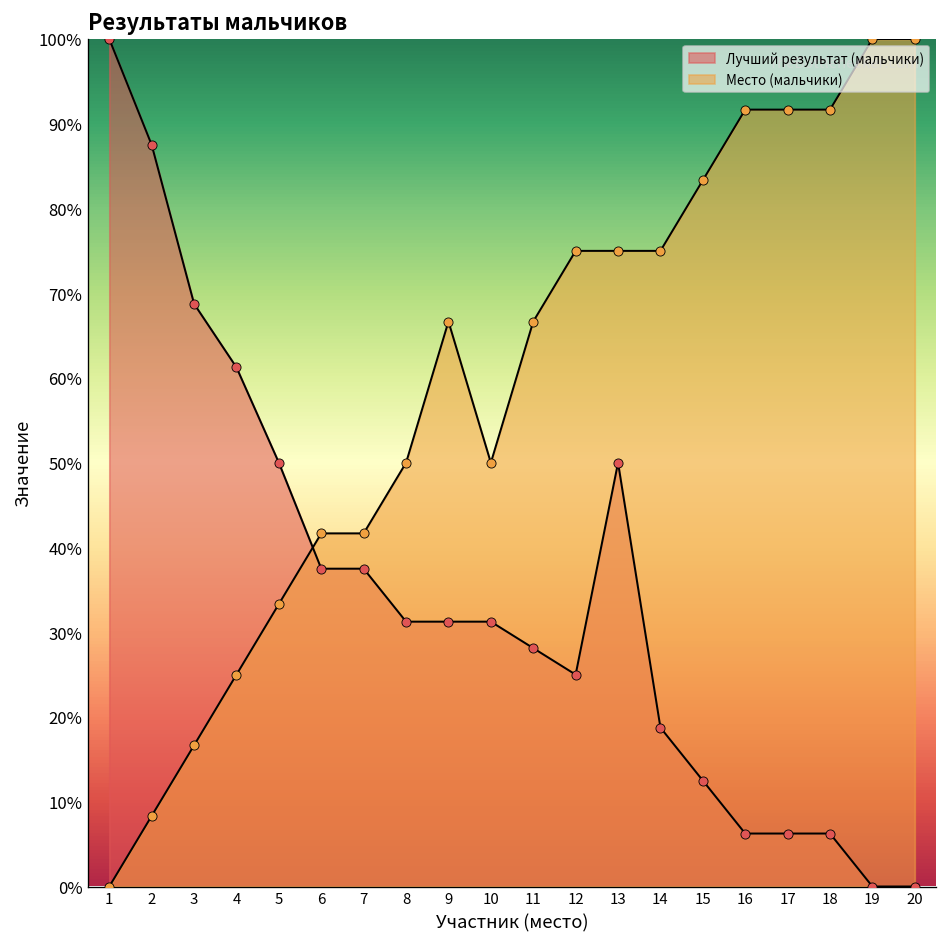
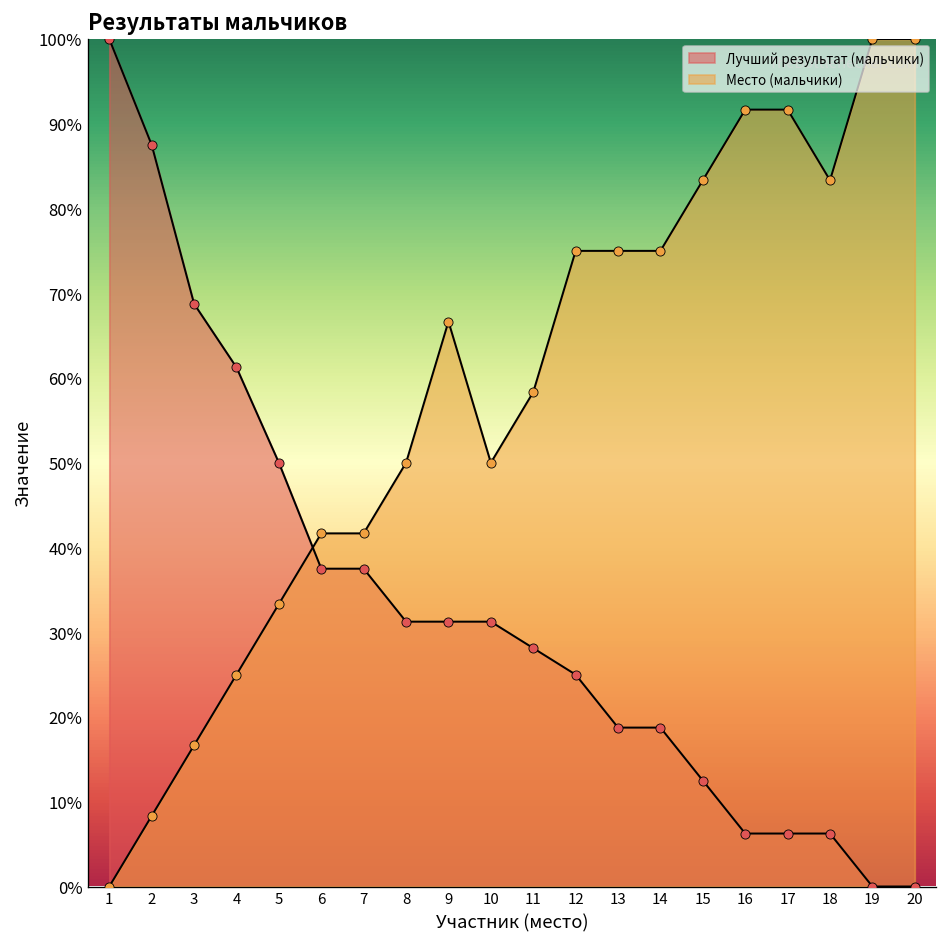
Место (мальчики), 11: 67% -> 58%
Лучший результат (мальчики), 13: 50% -> 19%
Место (мальчики), 18: 92% -> 83%
